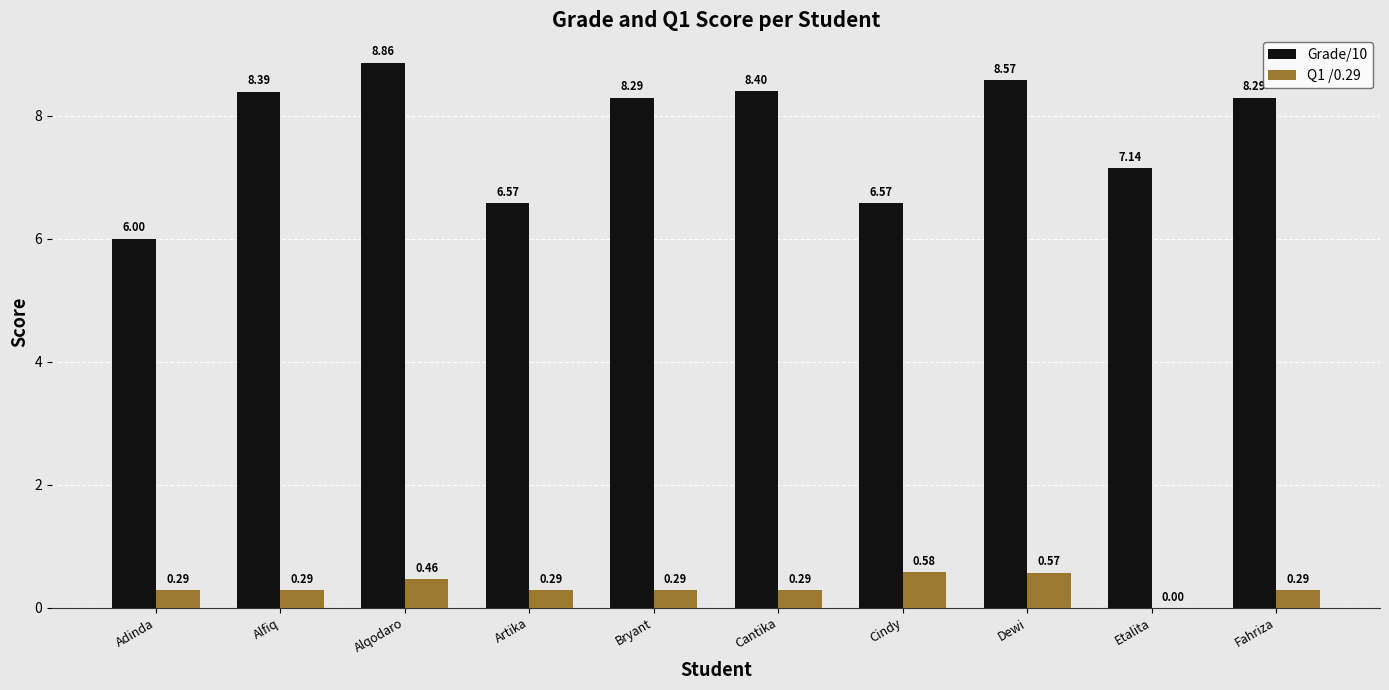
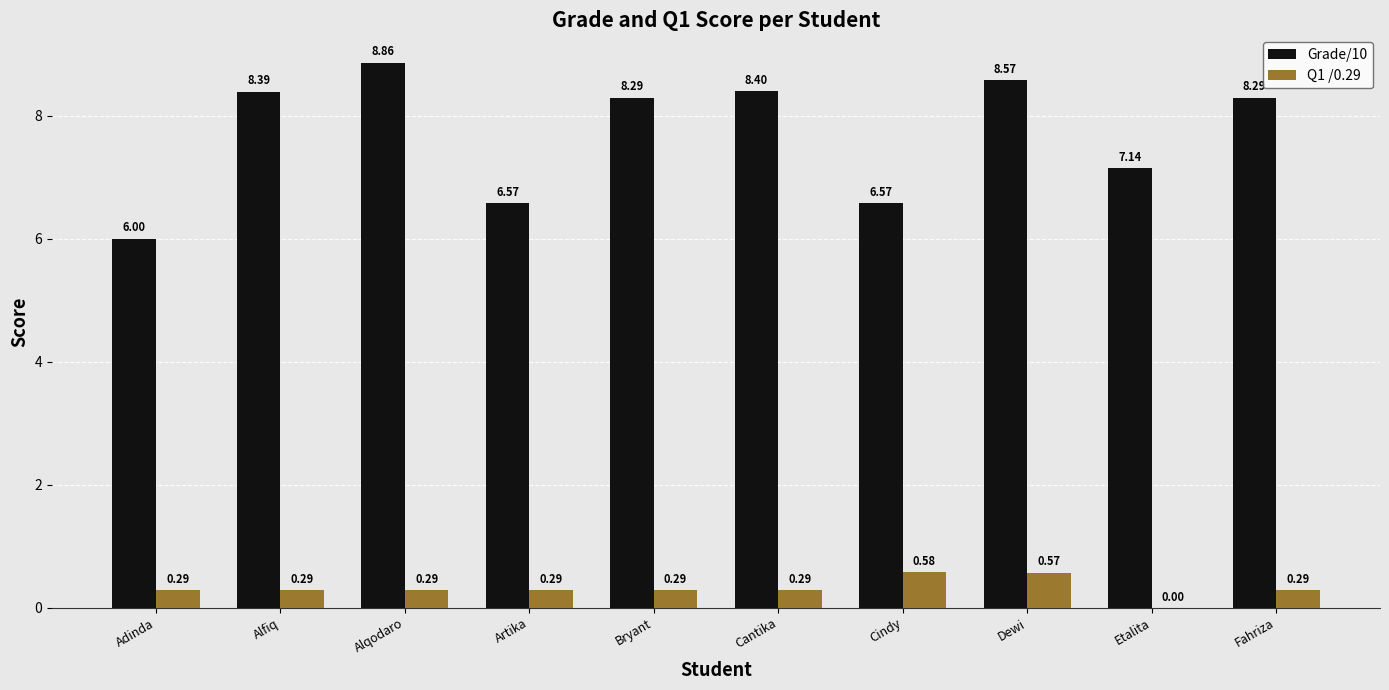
Q1 /0.29, Alqodaro: 0.46 -> 0.29
